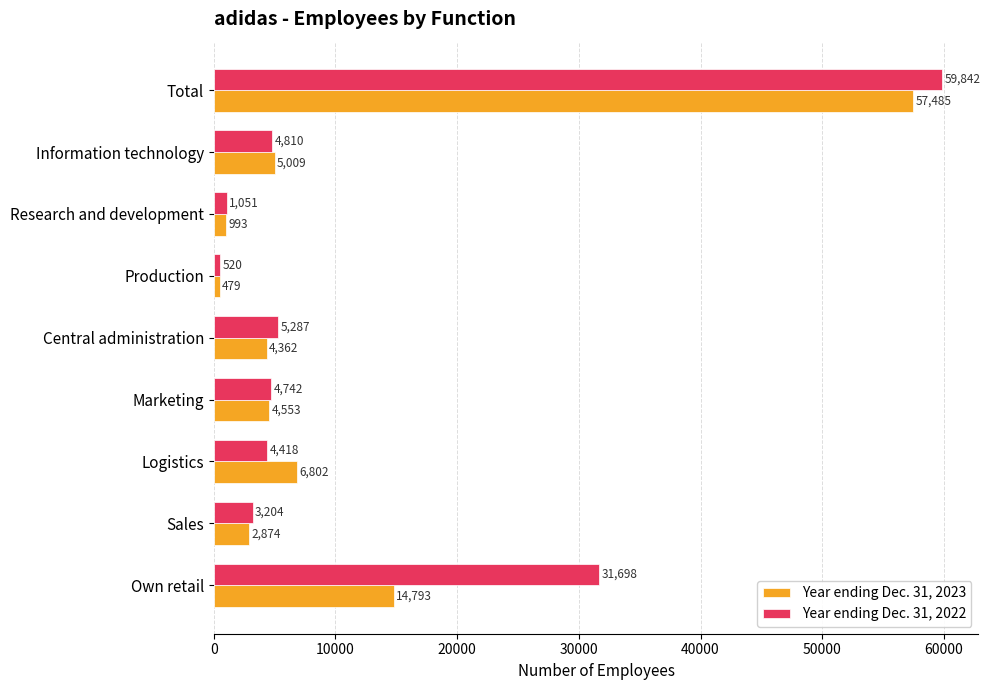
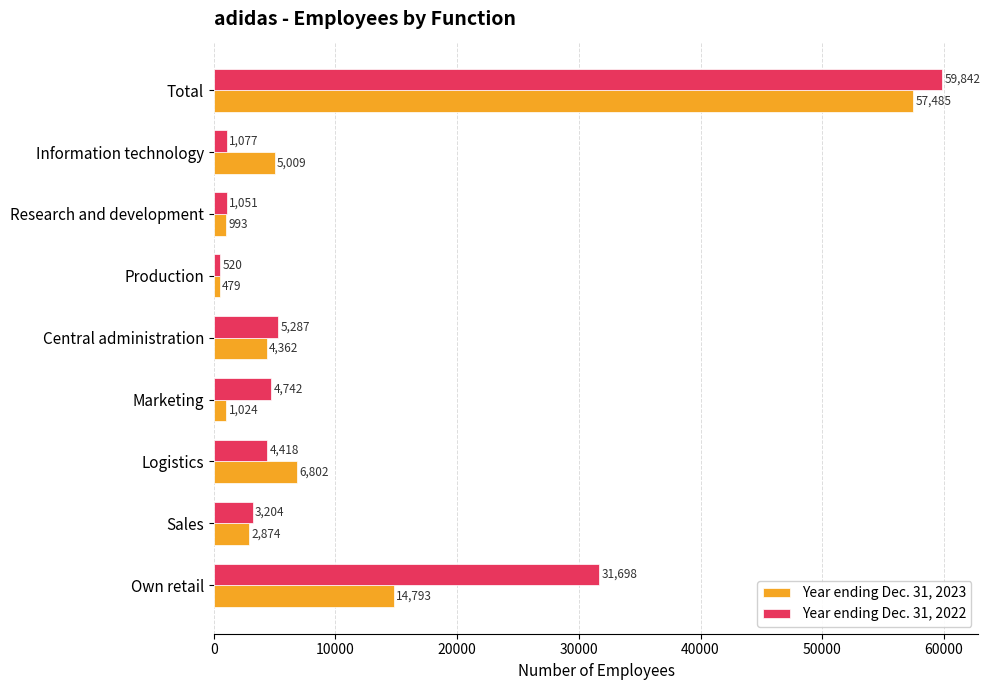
Year ending Dec. 31, 2022, Information technology: 4,810 -> 1,077
Year ending Dec. 31, 2023, Marketing: 4,553 -> 1,024
